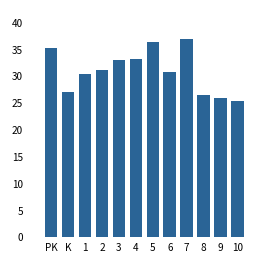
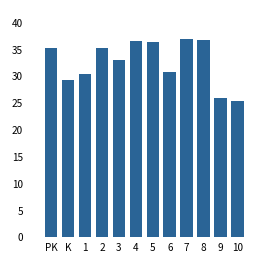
K: 27 -> 29
2: 31 -> 35
4: 33 -> 37
8: 26 -> 37
